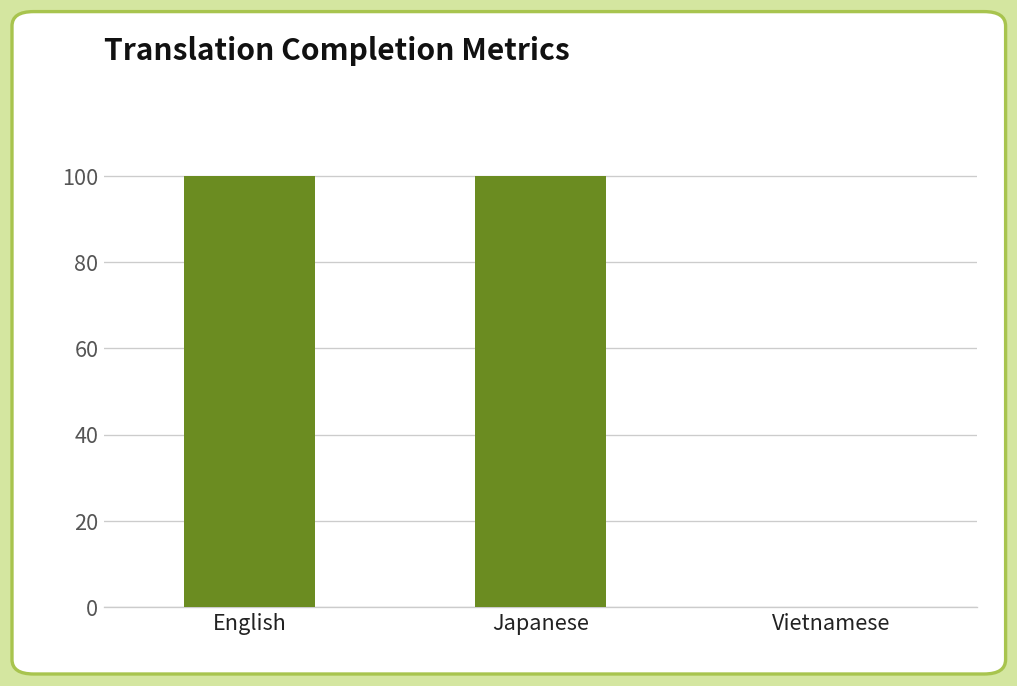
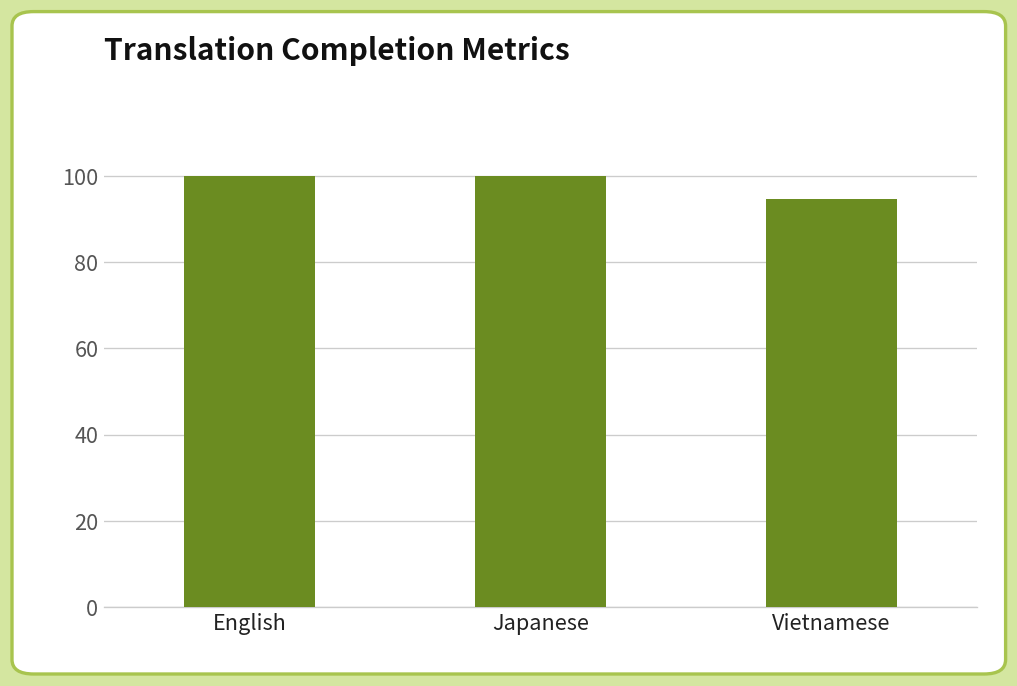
Vietnamese: 0 -> 95
